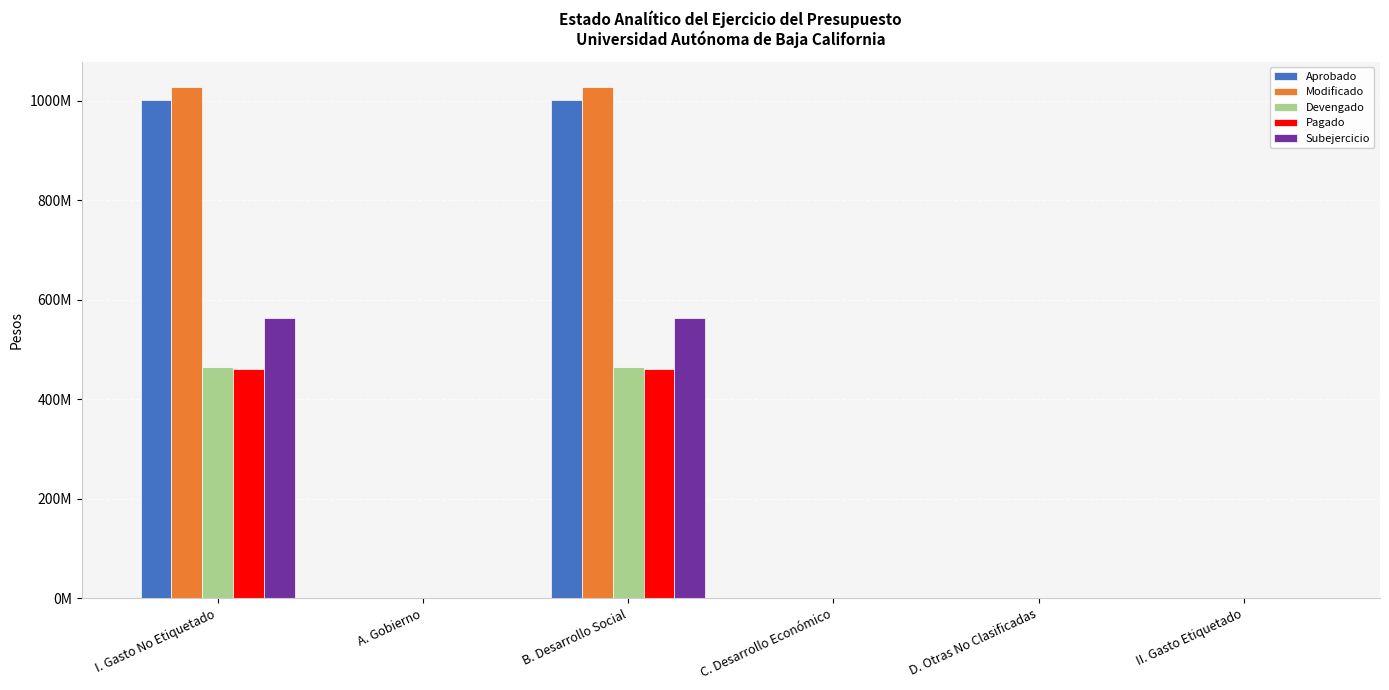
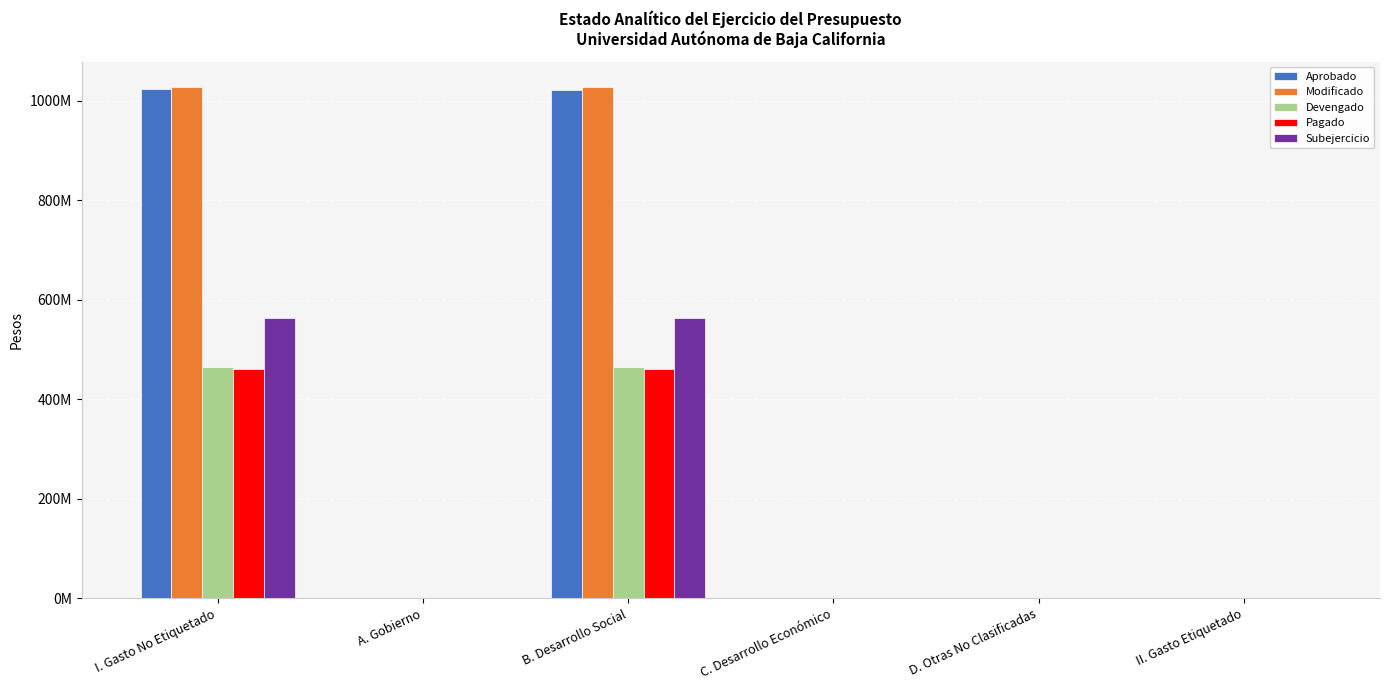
Aprobado, I. Gasto No Etiquetado: 1000000000 -> 1020000000
Aprobado, B. Desarrollo Social: 1000000000 -> 1020000000
